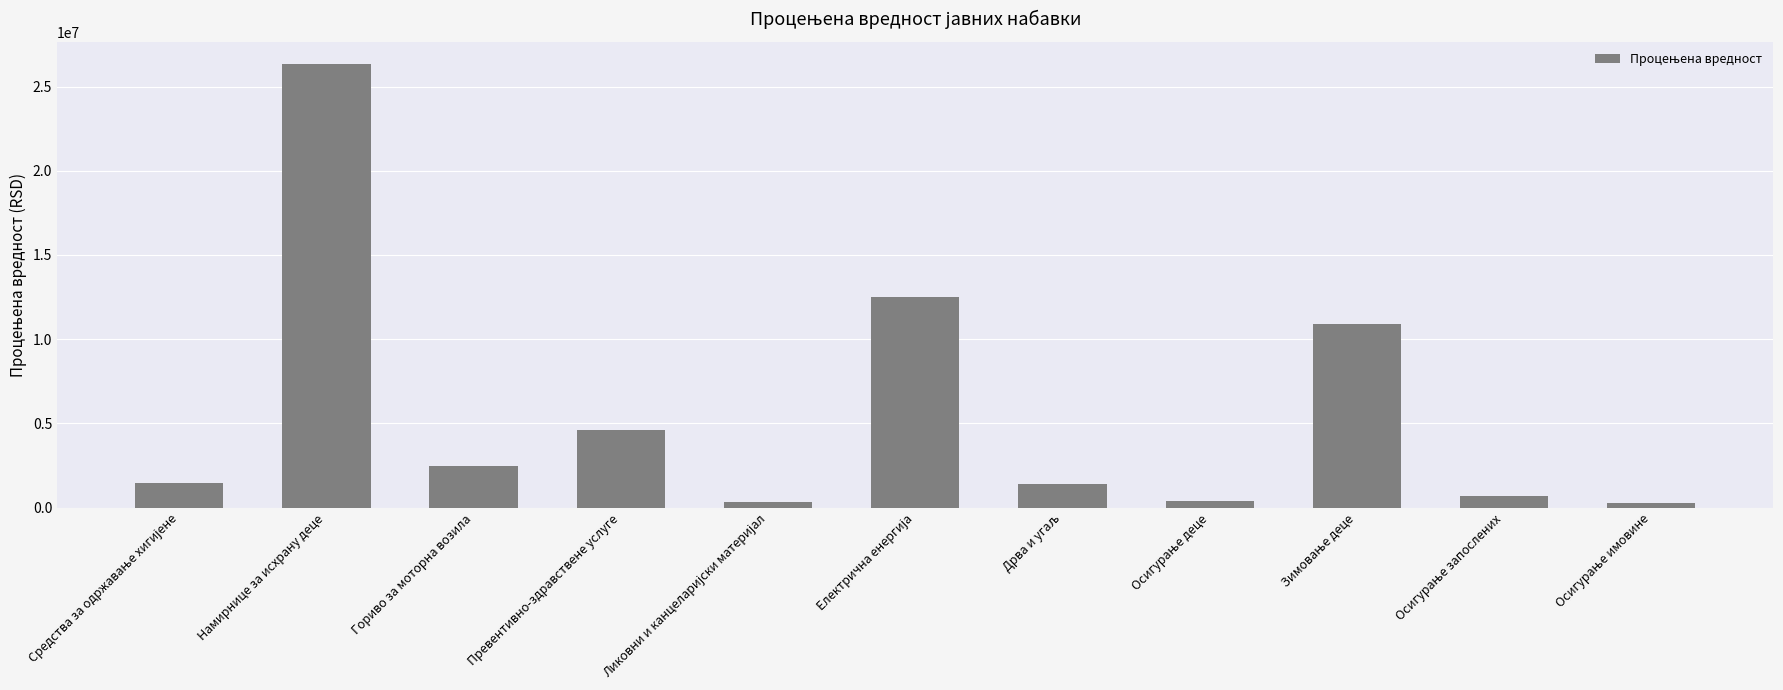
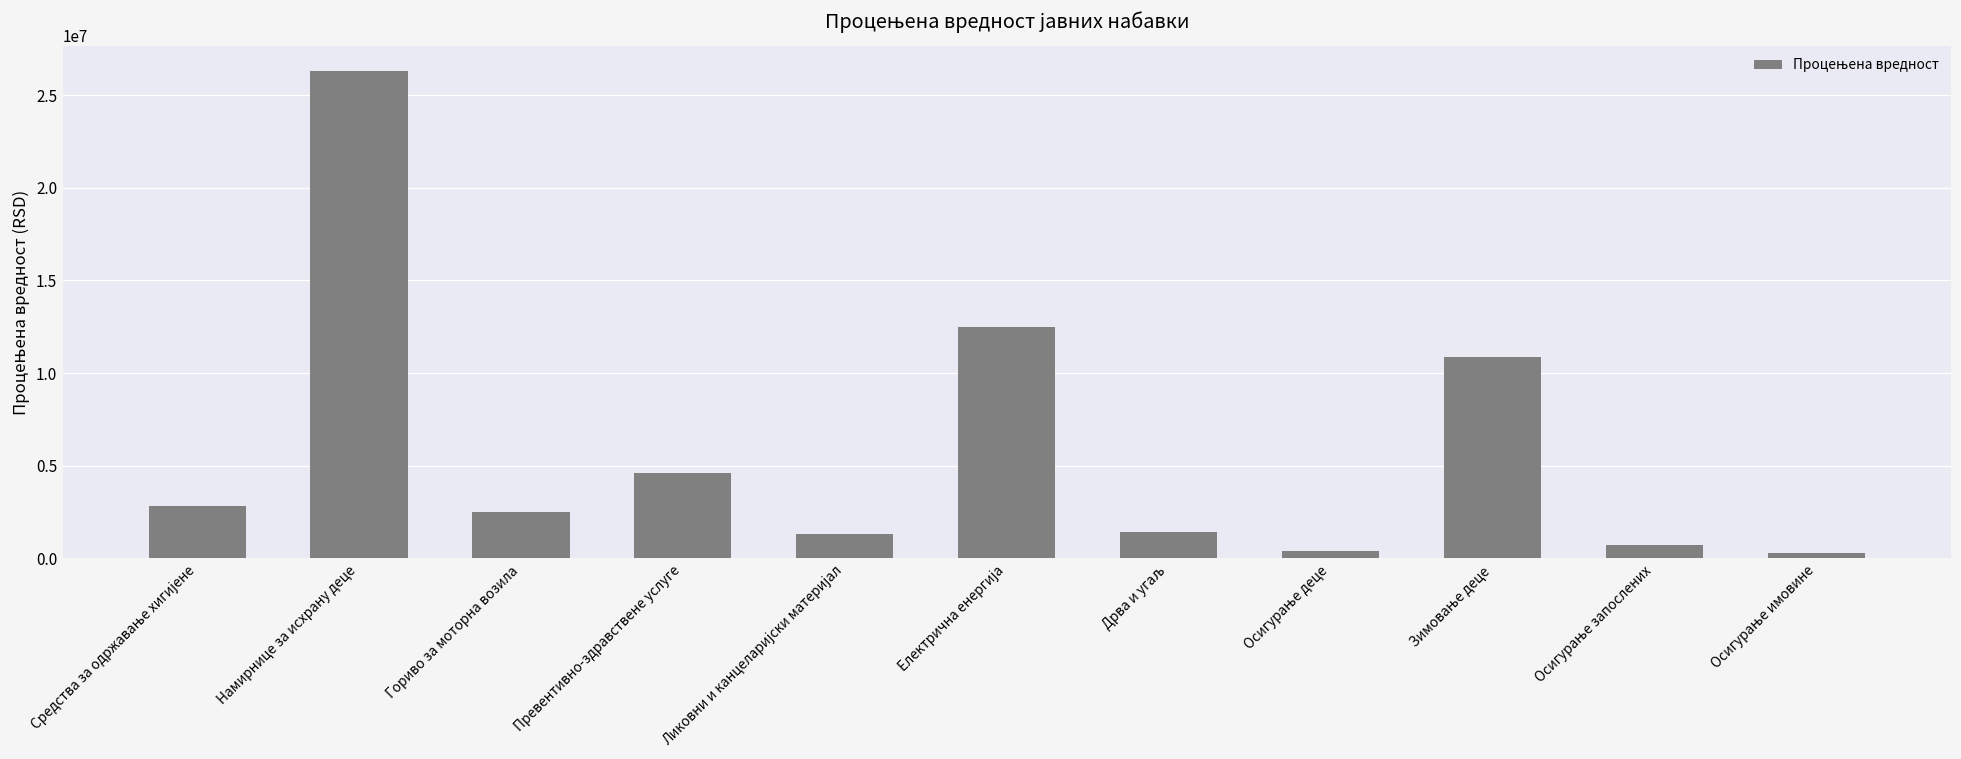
Средства за одржавање хигијене: 1400000 -> 2800000
Ликовни и канцеларијски материјал: 300000 -> 1300000
